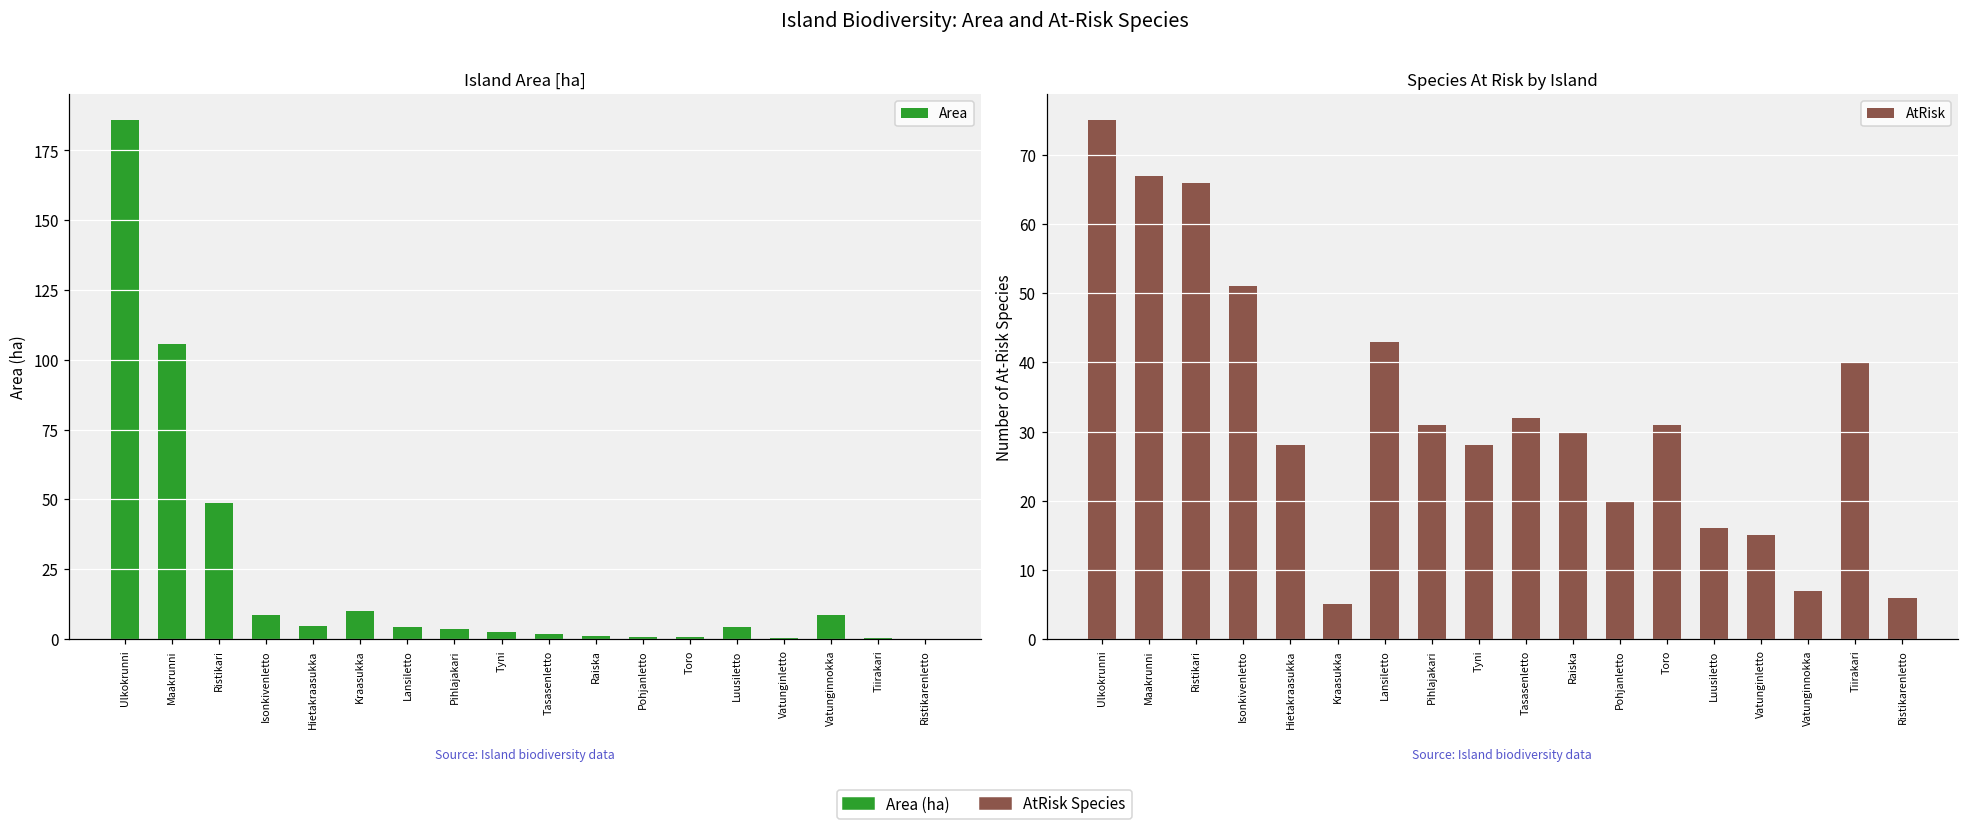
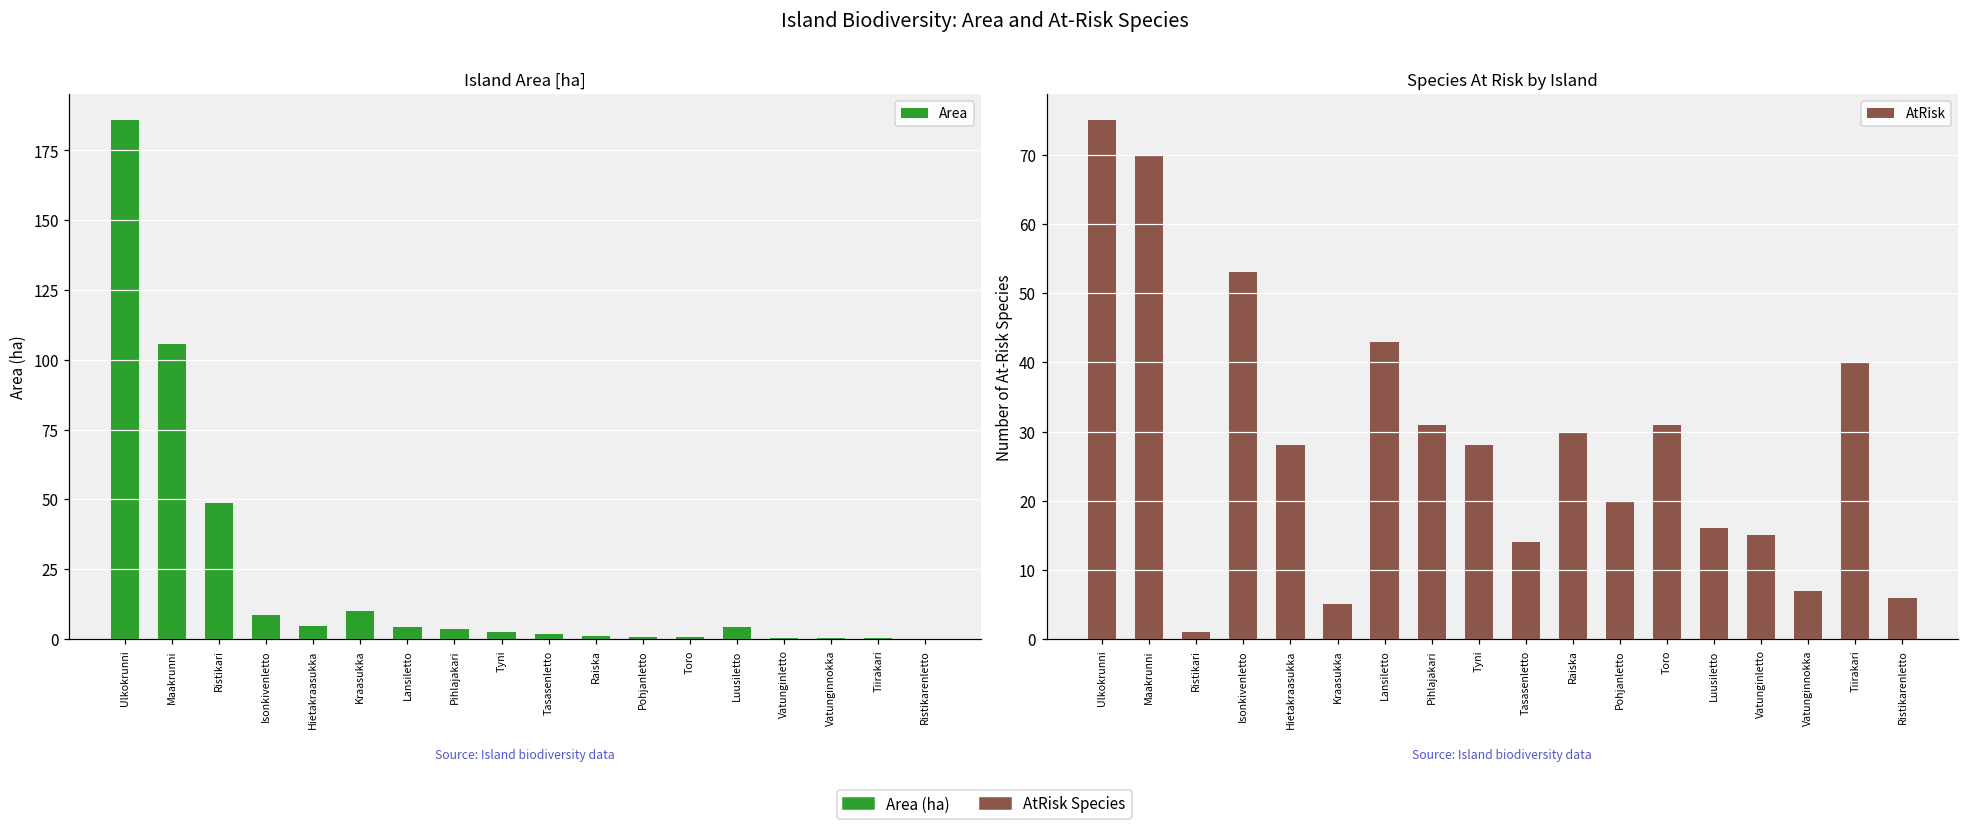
Island Area [ha], Vatunginnokka: 9 -> 0
Species At Risk by Island, Maakrunni: 67 -> 70
Species At Risk by Island, Ristikari: 66 -> 1
Species At Risk by Island, Isonkivenletto: 51 -> 53
Species At Risk by Island, Tasasenletto: 32 -> 14
